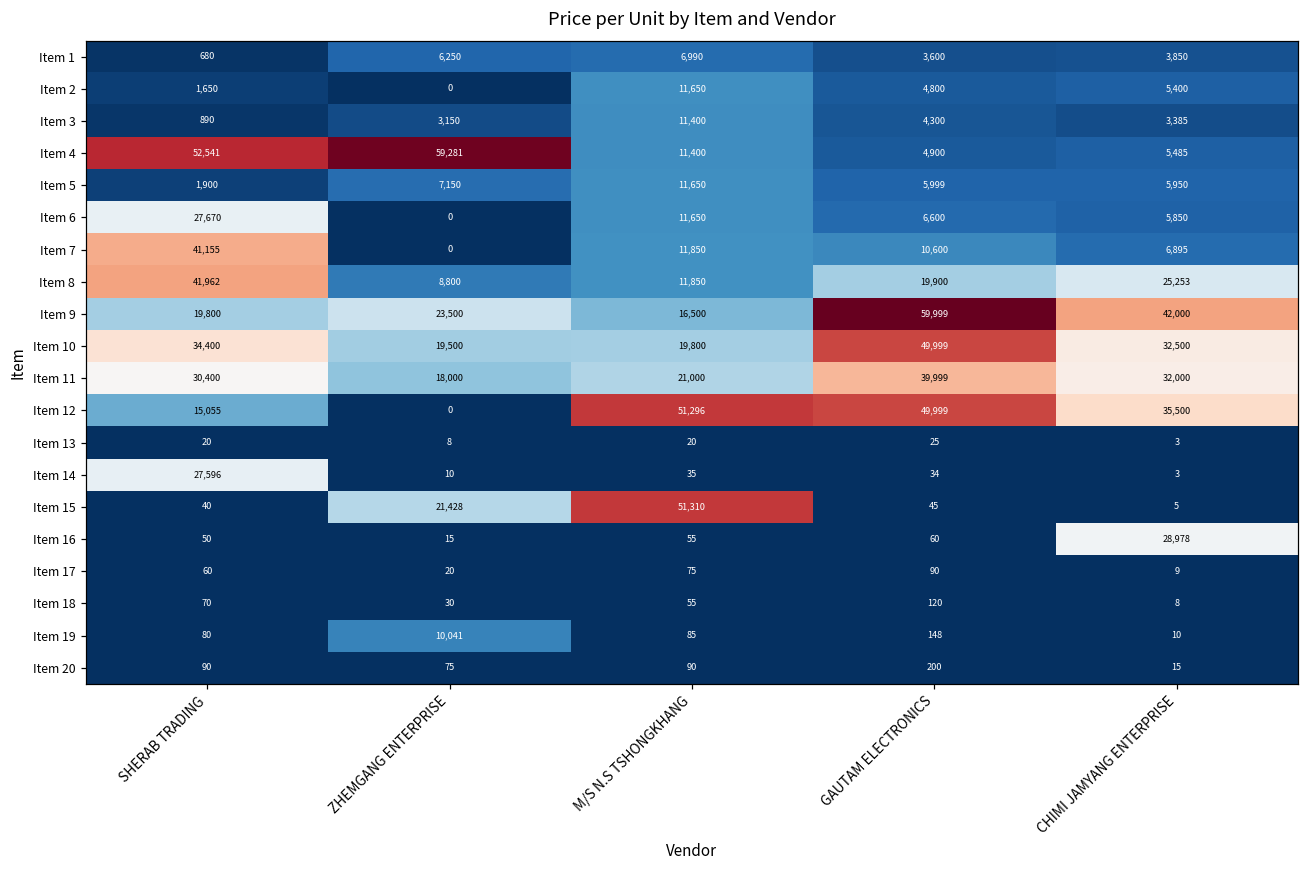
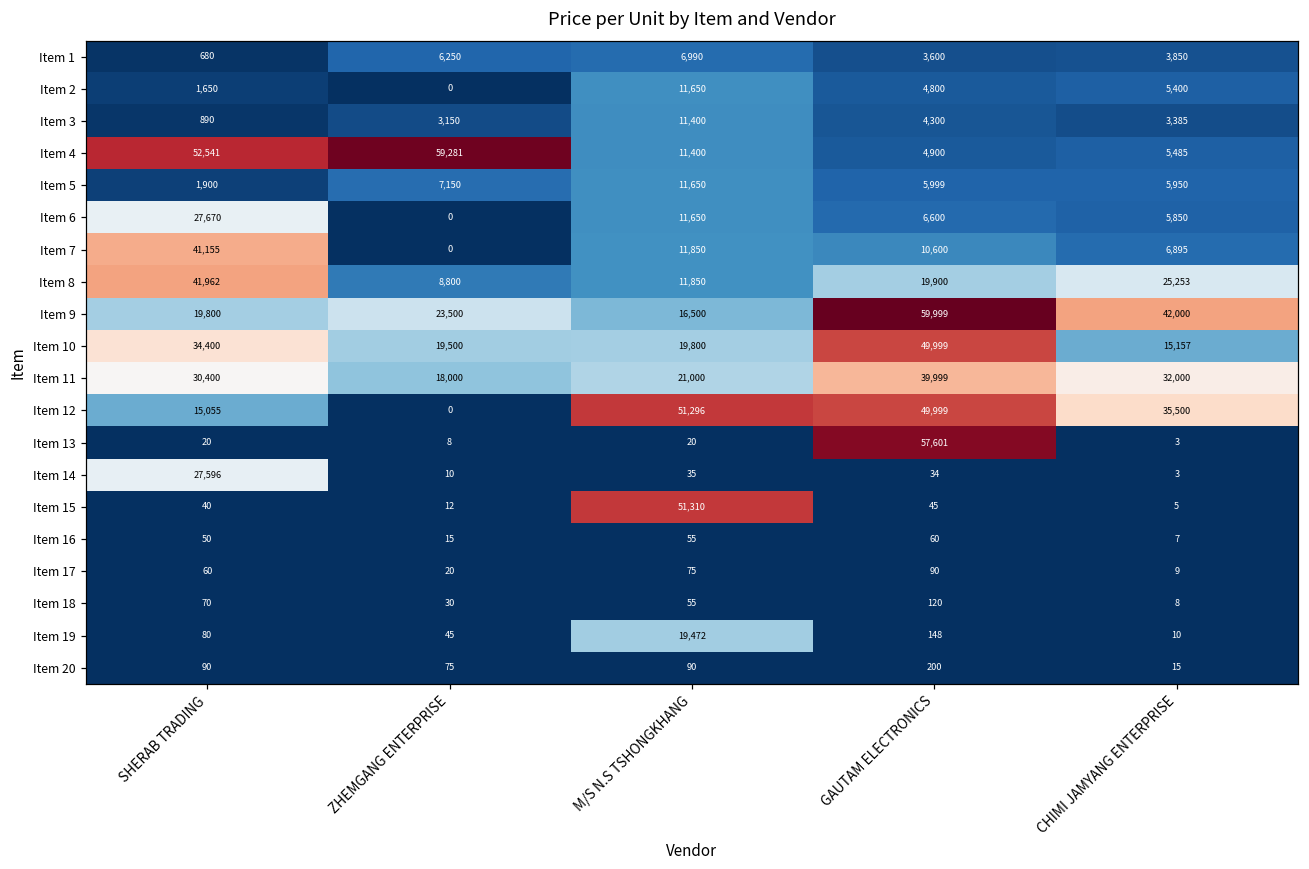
Item 10, CHIMI JAMYANG ENTERPRISE: 32,500 -> 15,157
Item 13, GAUTAM ELECTRONICS: 25 -> 57,601
Item 15, ZHEMGANG ENTERPRISE: 21,428 -> 12
Item 16, CHIMI JAMYANG ENTERPRISE: 28,978 -> 7
Item 19, ZHEMGANG ENTERPRISE: 10,041 -> 45
Item 19, M/S N.S TSHONGKHANG: 85 -> 19,472
